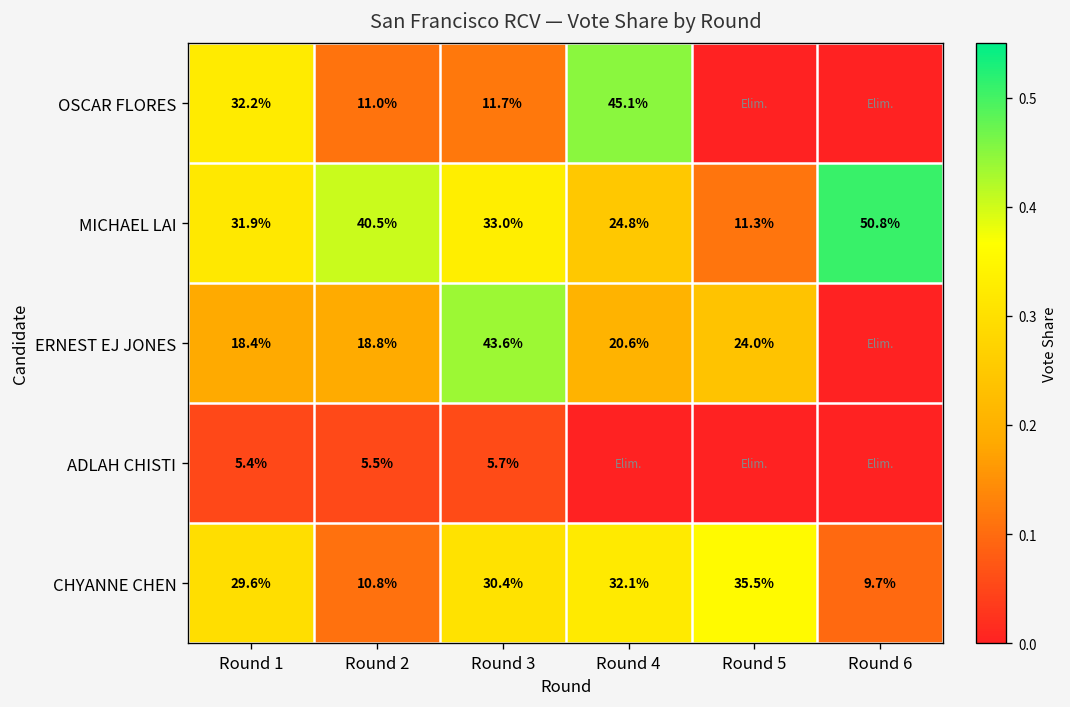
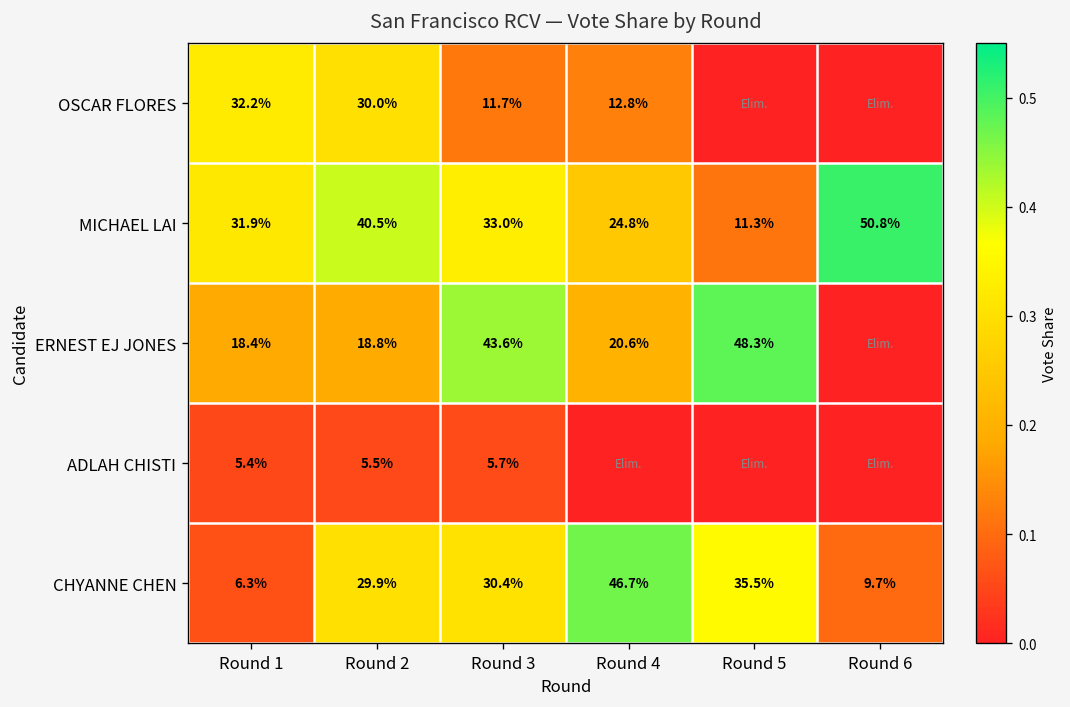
OSCAR FLORES, Round 2: 11.0% -> 30.0%
OSCAR FLORES, Round 4: 45.1% -> 12.8%
ERNEST EJ JONES, Round 5: 24.0% -> 48.3%
CHYANNE CHEN, Round 1: 29.6% -> 6.3%
CHYANNE CHEN, Round 2: 10.8% -> 29.9%
CHYANNE CHEN, Round 4: 32.1% -> 46.7%
